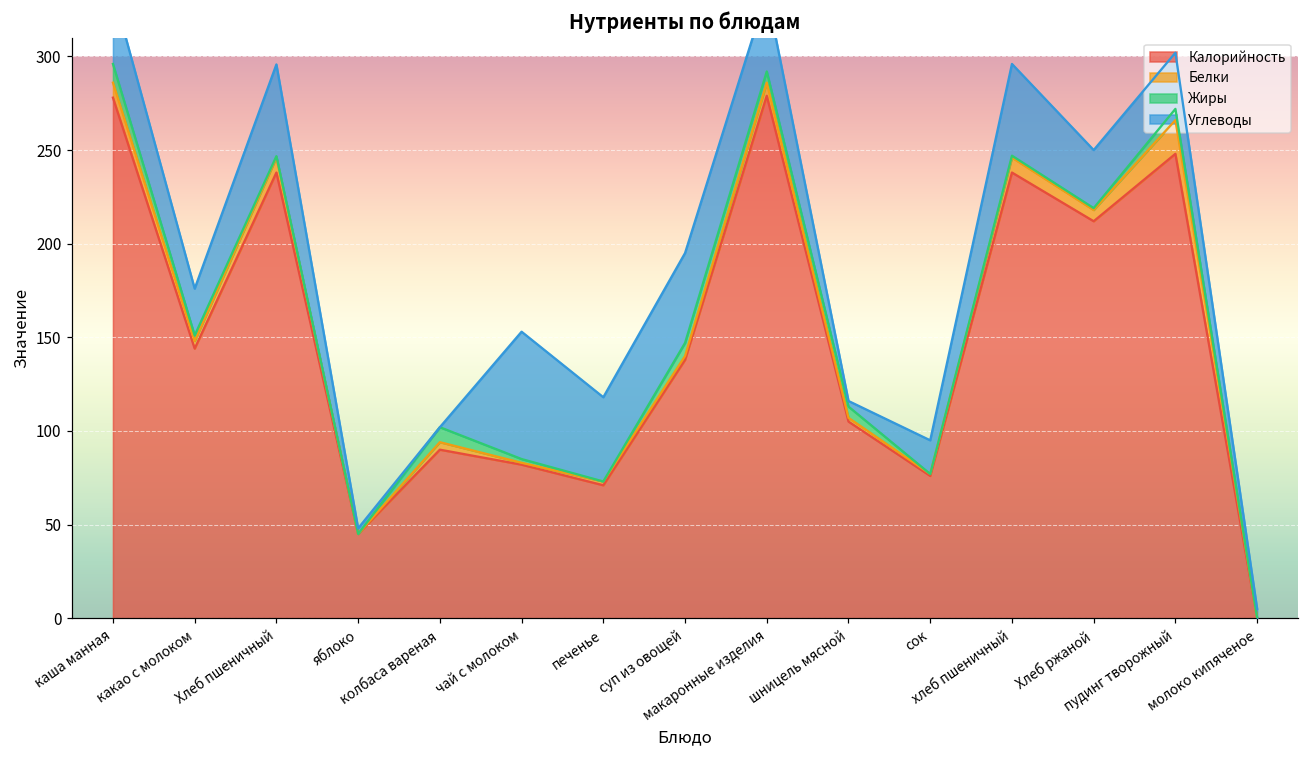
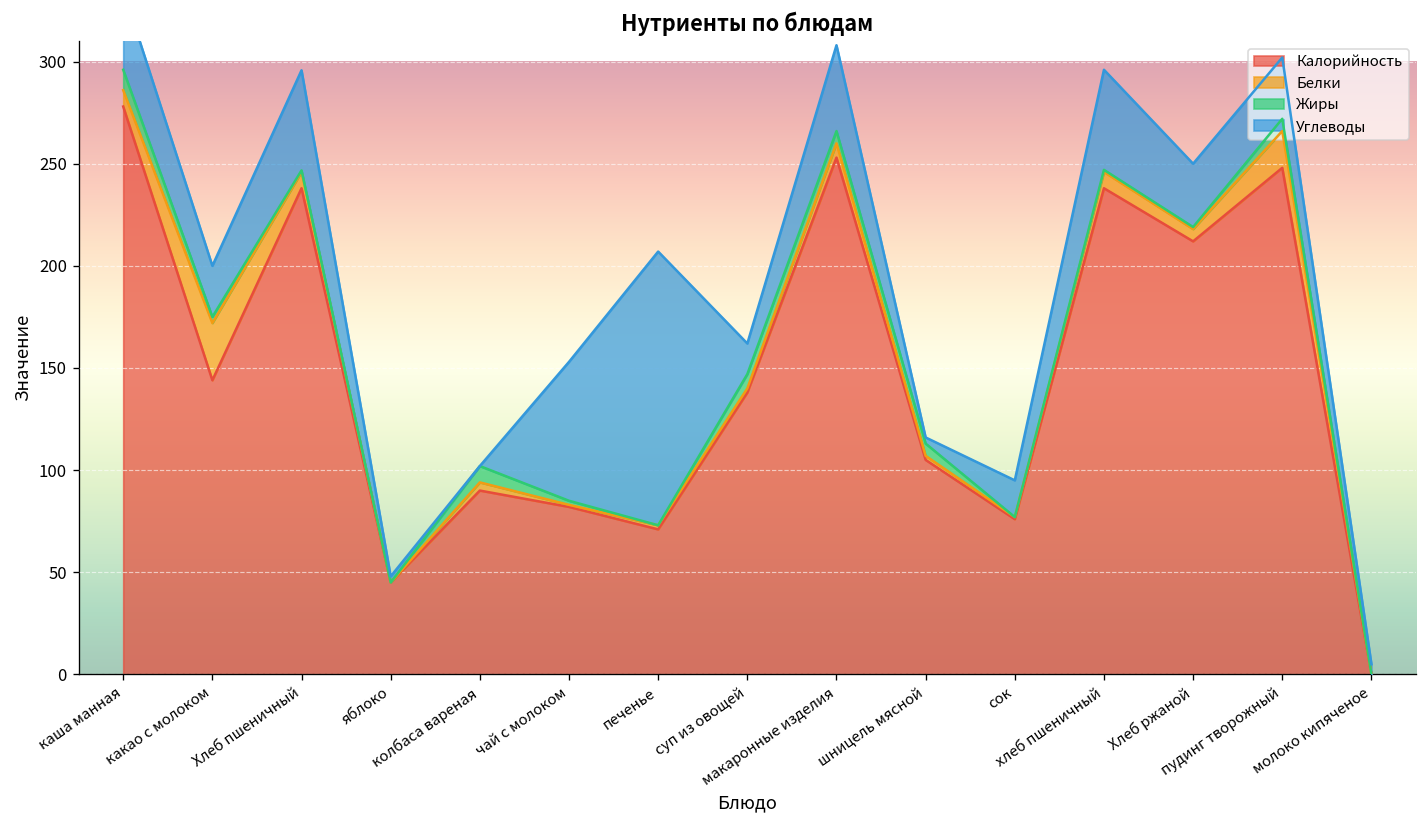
Белки, какао с молоком: 4 -> 28
Углеводы, печенье: 45 -> 134
Углеводы, суп из овощей: 48 -> 15
Калорийность, макаронные изделия: 279 -> 253
